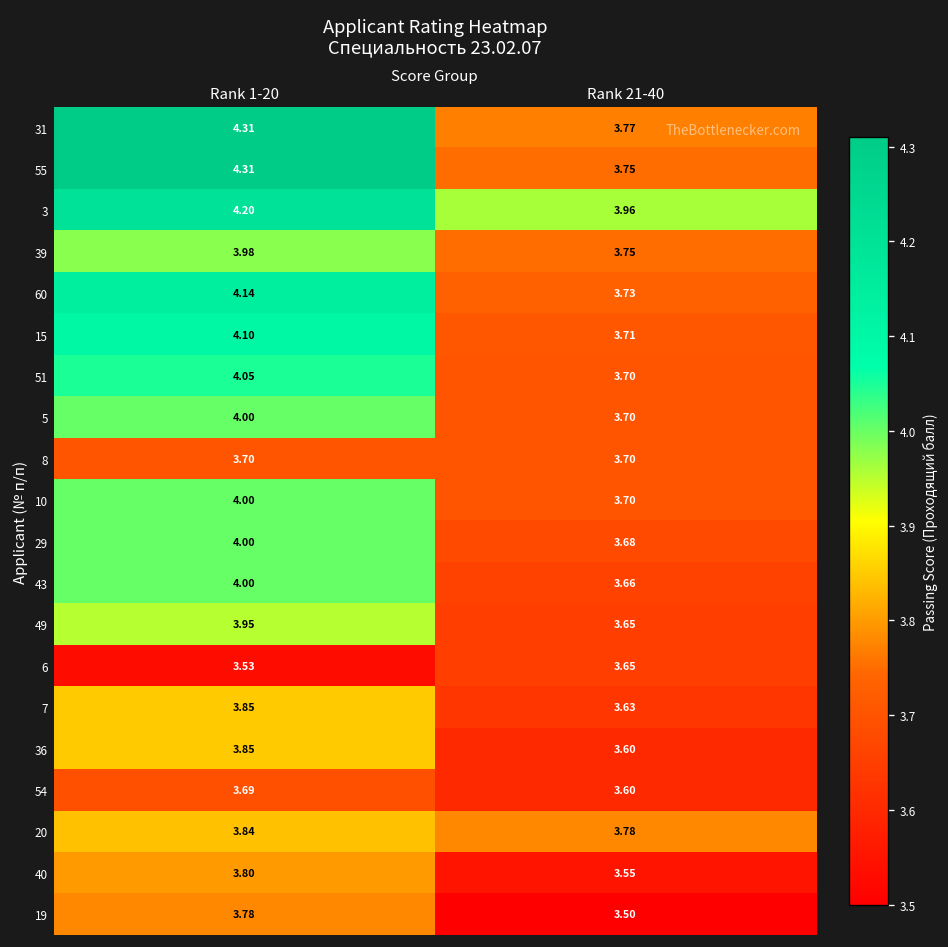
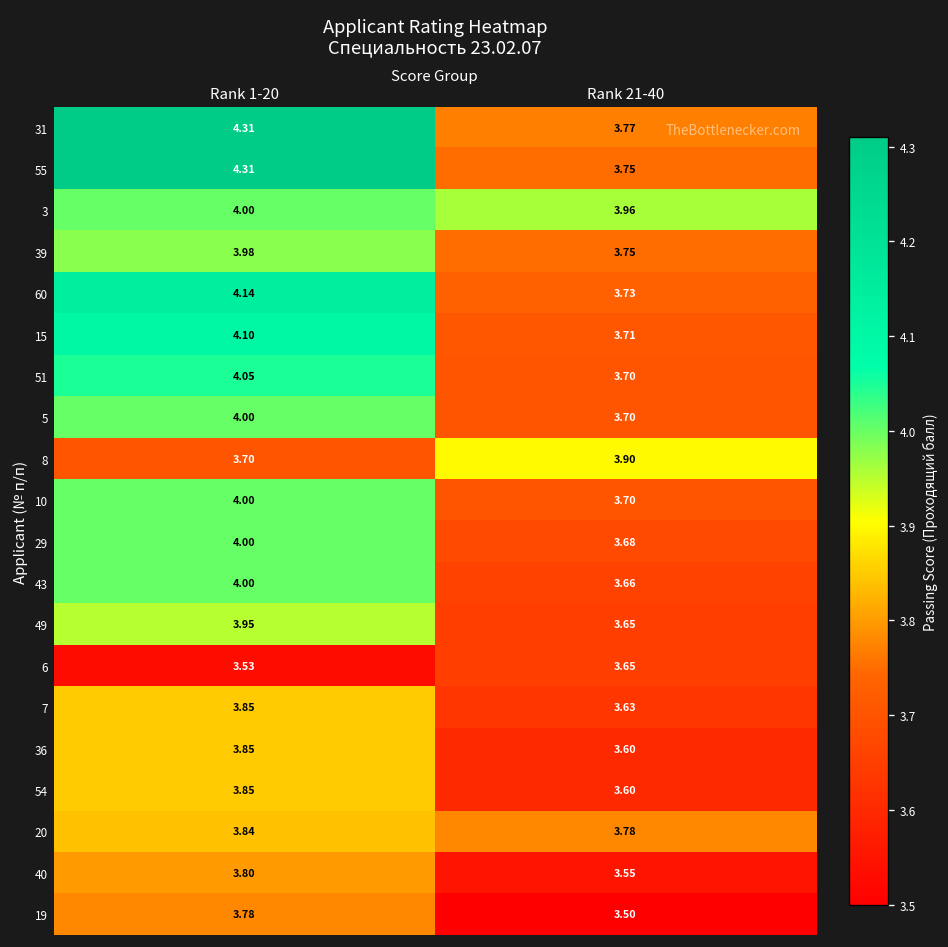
3, Rank 1-20: 4.20 -> 4.00
8, Rank 21-40: 3.70 -> 3.90
54, Rank 1-20: 3.69 -> 3.85
